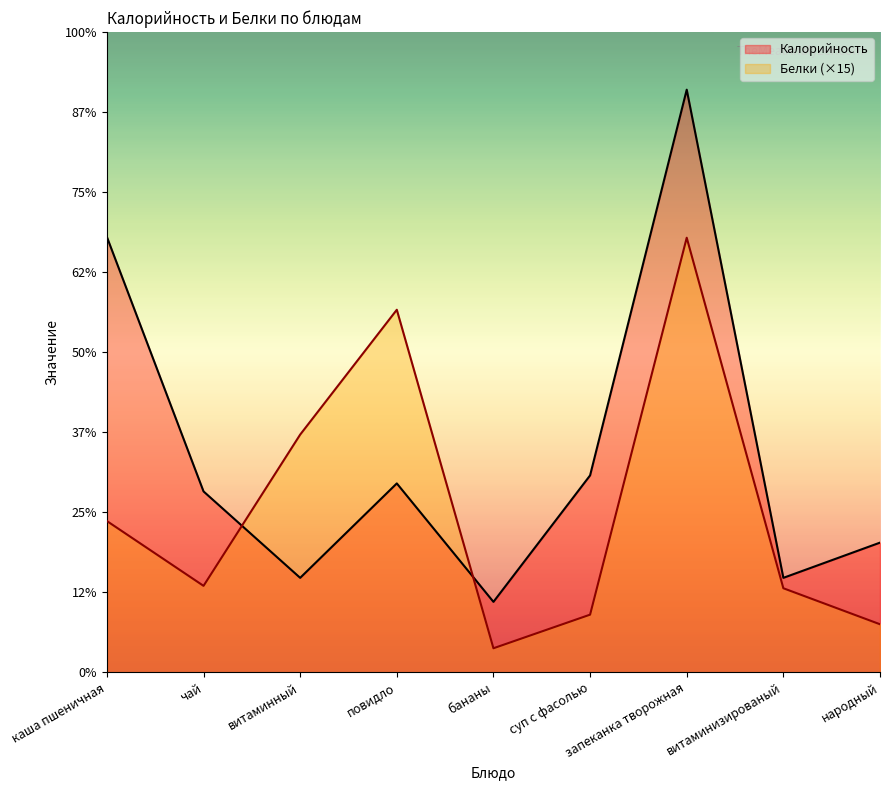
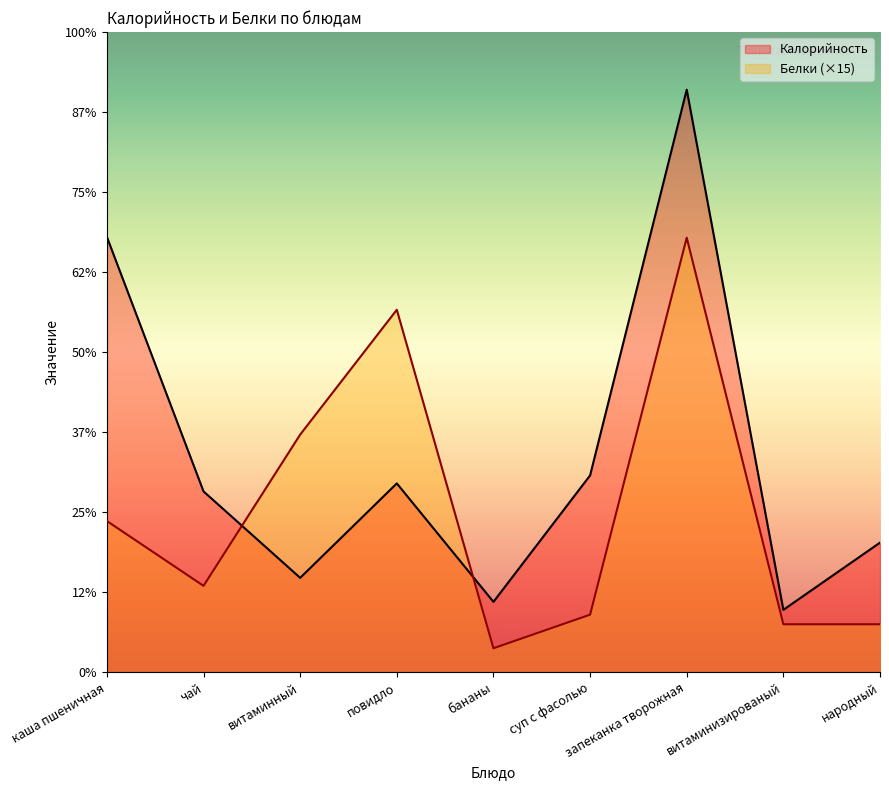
Калорийность, витаминизированый: 15% -> 10%
Белки (×15), витаминизированый: 13% -> 8%
